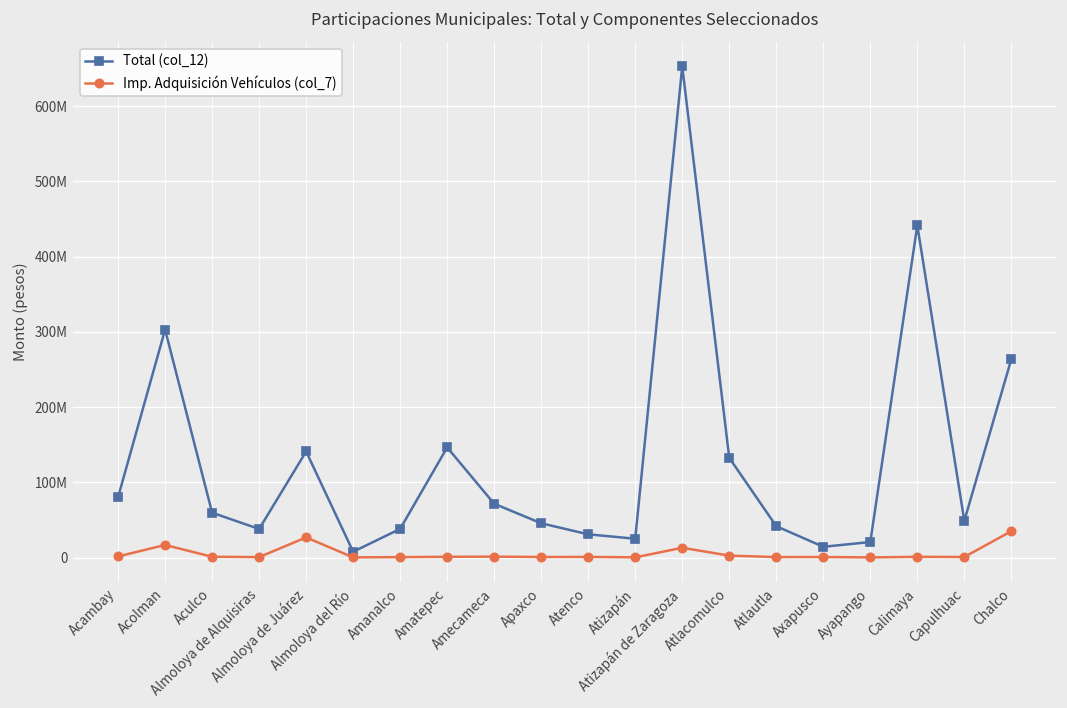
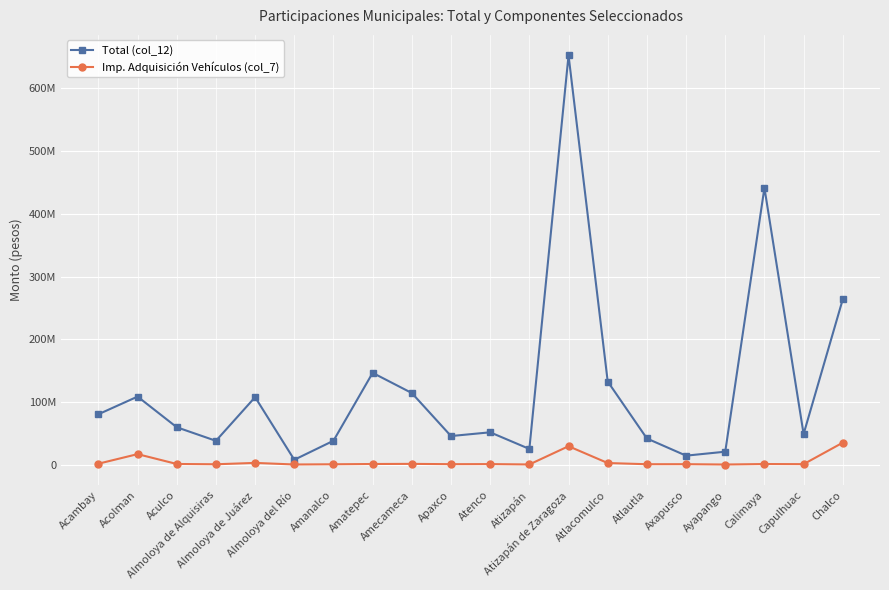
Total (col_12), Acolman: 300000000 -> 110000000
Total (col_12), Almoloya de Juárez: 140000000 -> 110000000
Imp. Adquisición Vehículos (col_7), Almoloya de Juárez: 30000000 -> 0
Total (col_12), Amecameca: 70000000 -> 110000000
Total (col_12), Atenco: 30000000 -> 50000000
Imp. Adquisición Vehículos (col_7), Atizapán de Zaragoza: 10000000 -> 30000000
